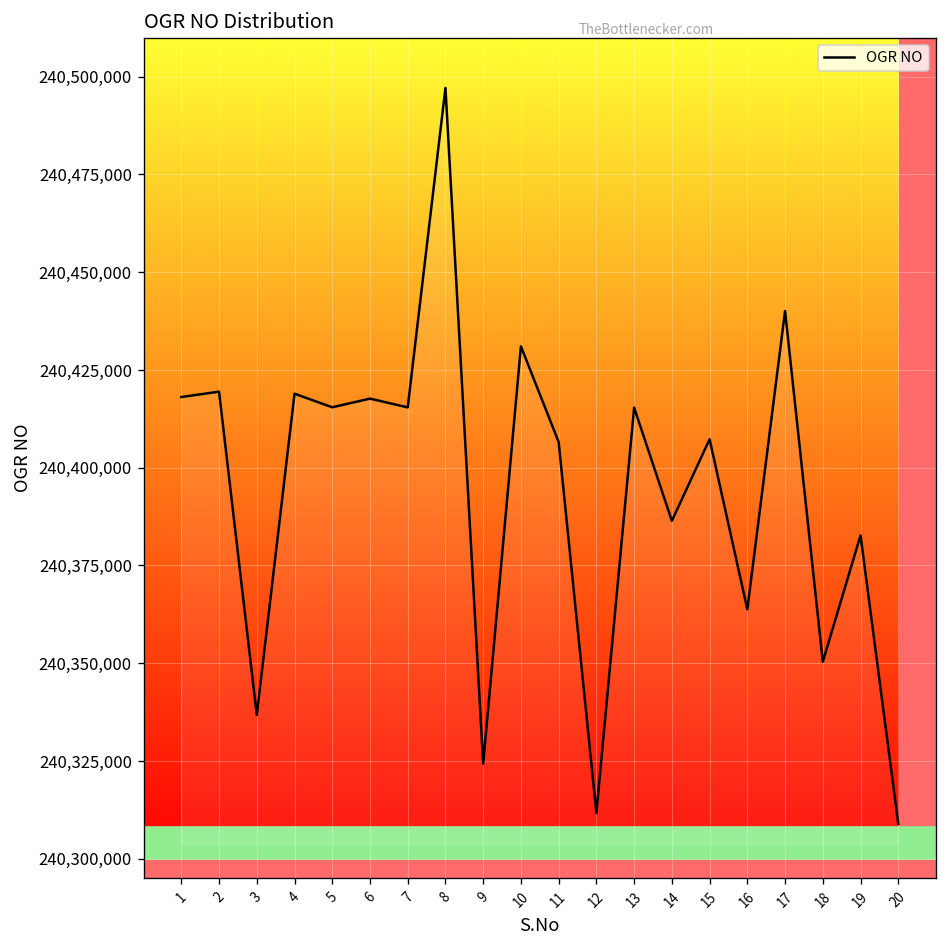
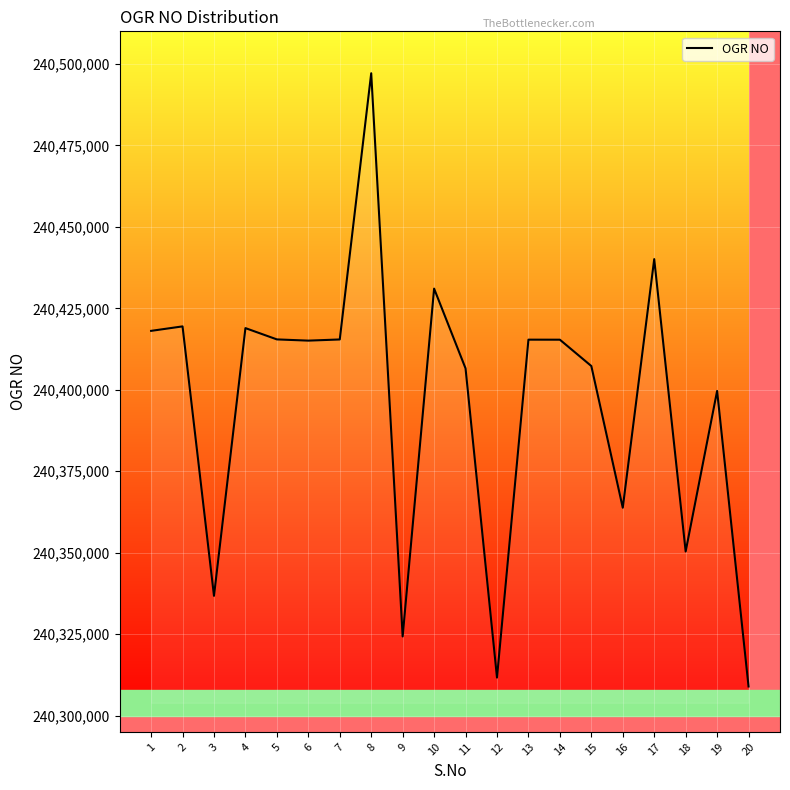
6: 240,418,000 -> 240,415,000
14: 240,386,000 -> 240,415,000
19: 240,383,000 -> 240,400,000
